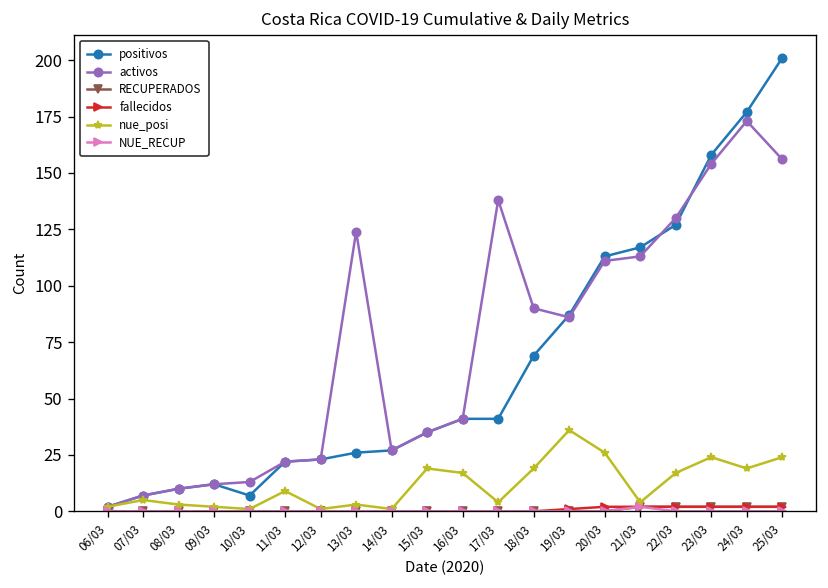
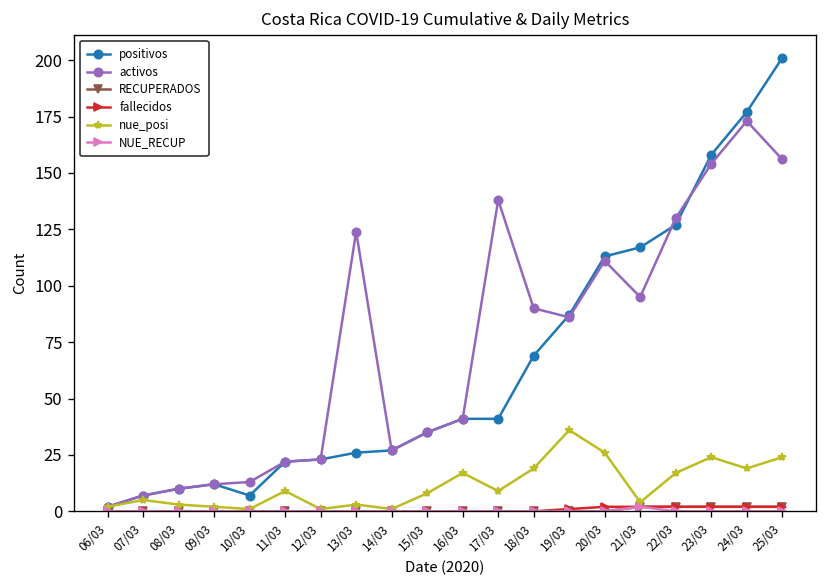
nue_posi, 15/03: 19 -> 8
nue_posi, 17/03: 4 -> 9
activos, 21/03: 113 -> 95
